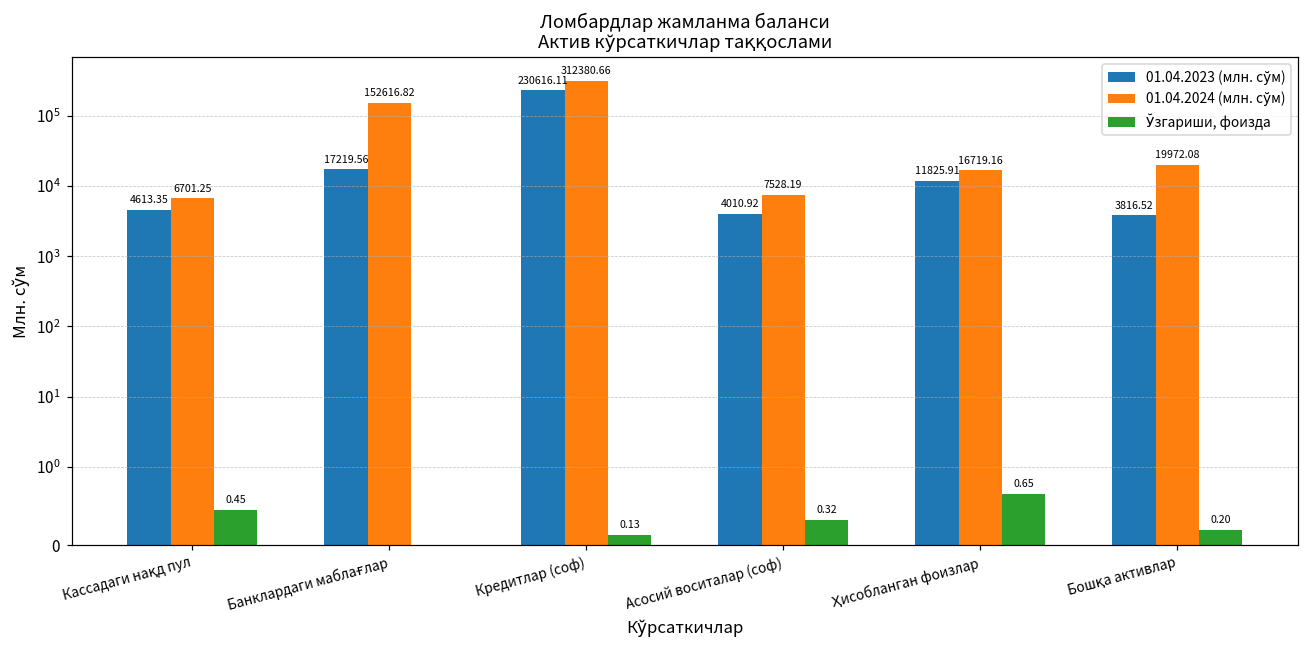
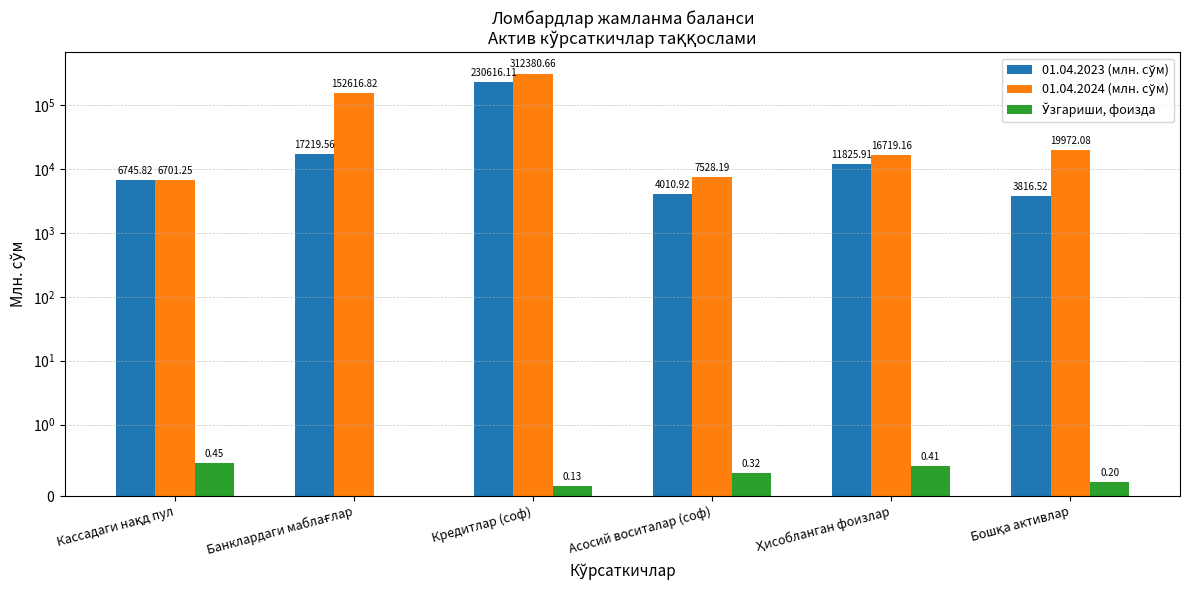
01.04.2023 (млн. сўм), Кассадаги нақд пул: 4613.35 -> 6745.82
Ўзгариши, фоизда, Ҳисобланган фоизлар: 0.65 -> 0.41
